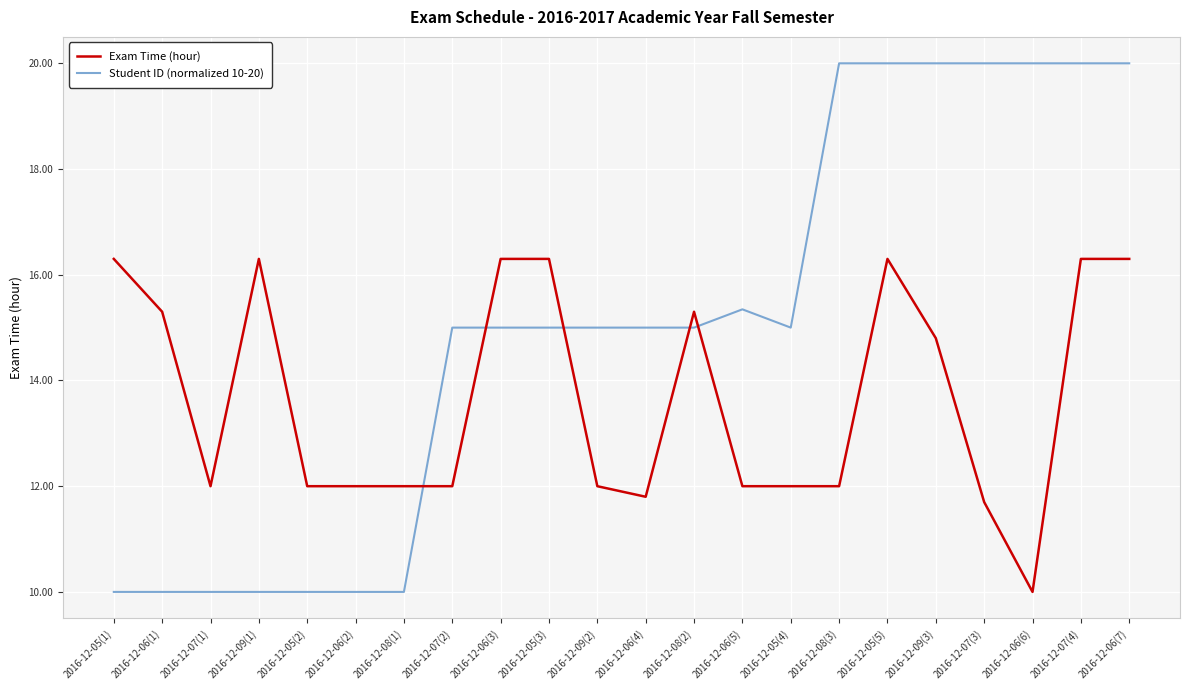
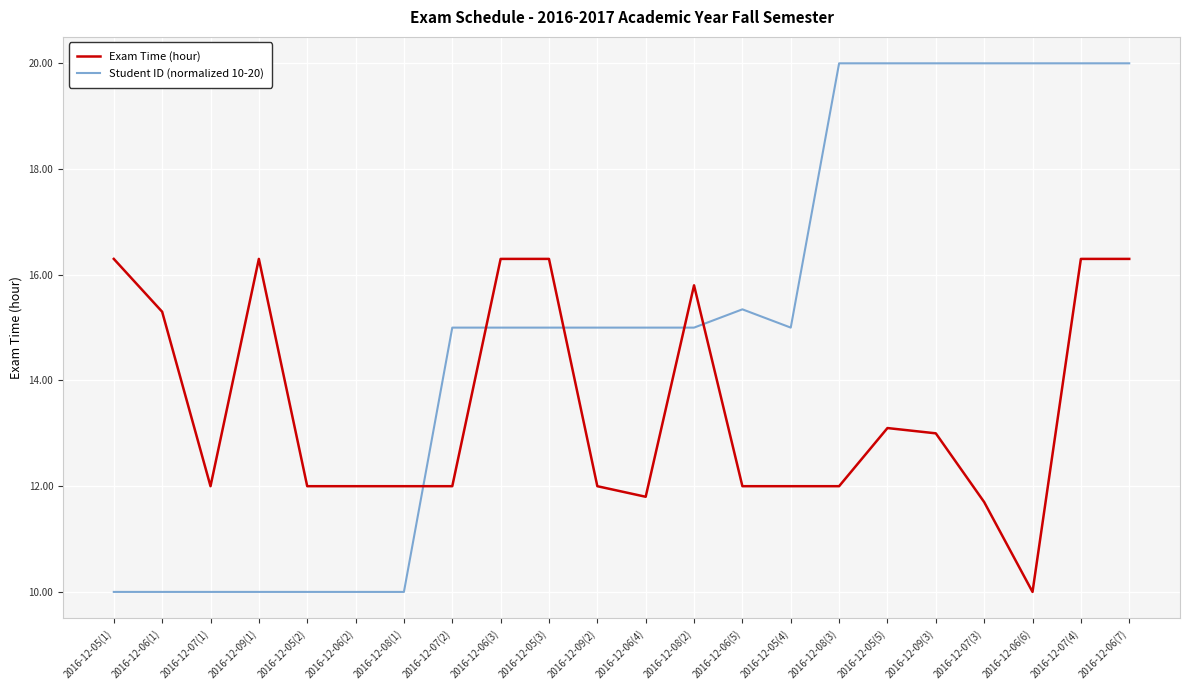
Exam Time (hour), 2016-12-08(2): 15.3 -> 15.8
Exam Time (hour), 2016-12-05(5): 16.3 -> 13.1
Exam Time (hour), 2016-12-09(3): 14.8 -> 13.0
